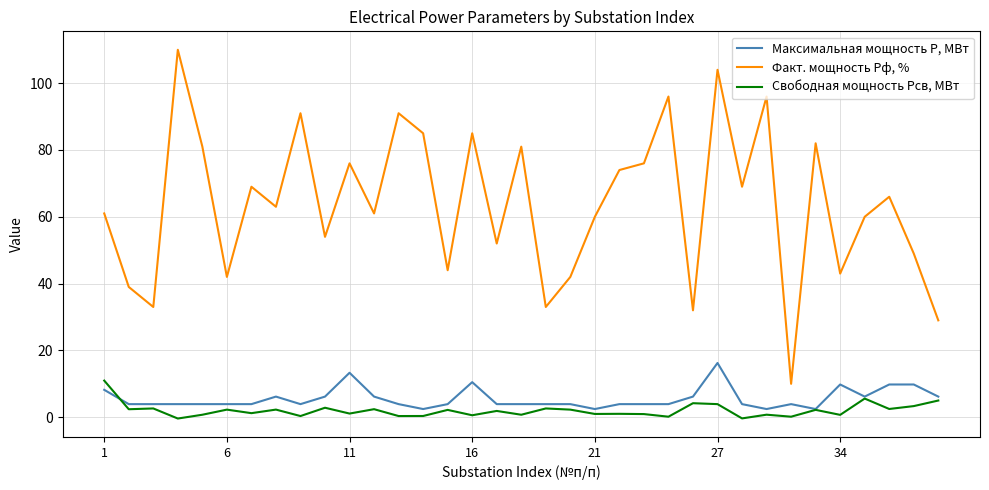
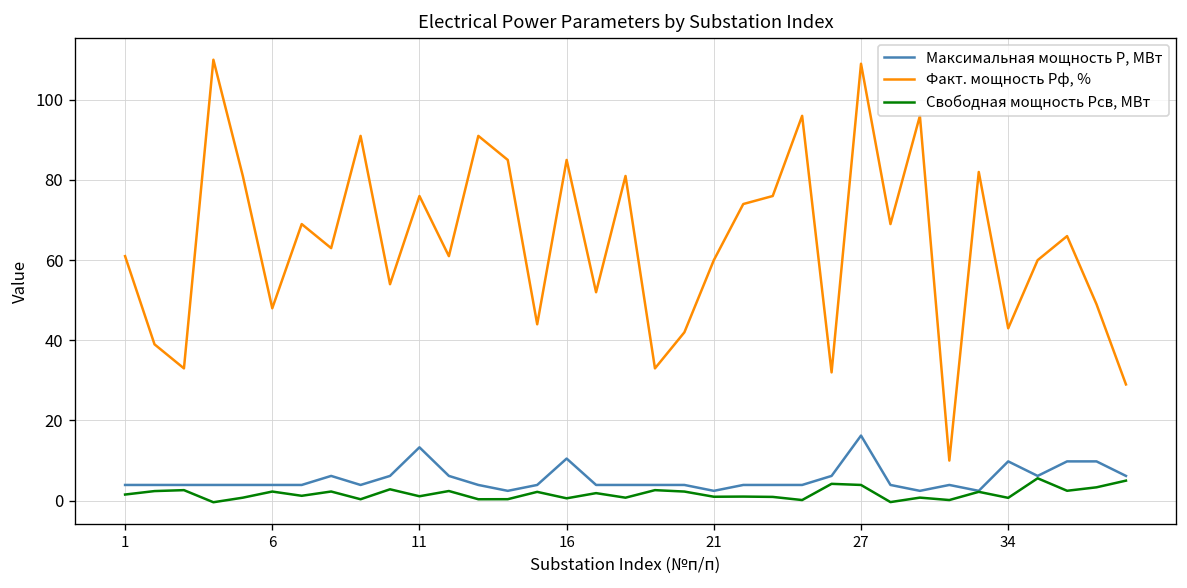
Максимальная мощность Р, МВт, 1: 8 -> 4
Свободная мощность Рсв, МВт, 1: 11 -> 2
Факт. мощность Рф, %, 6: 42 -> 48
Факт. мощность Рф, %, 27: 104 -> 109
